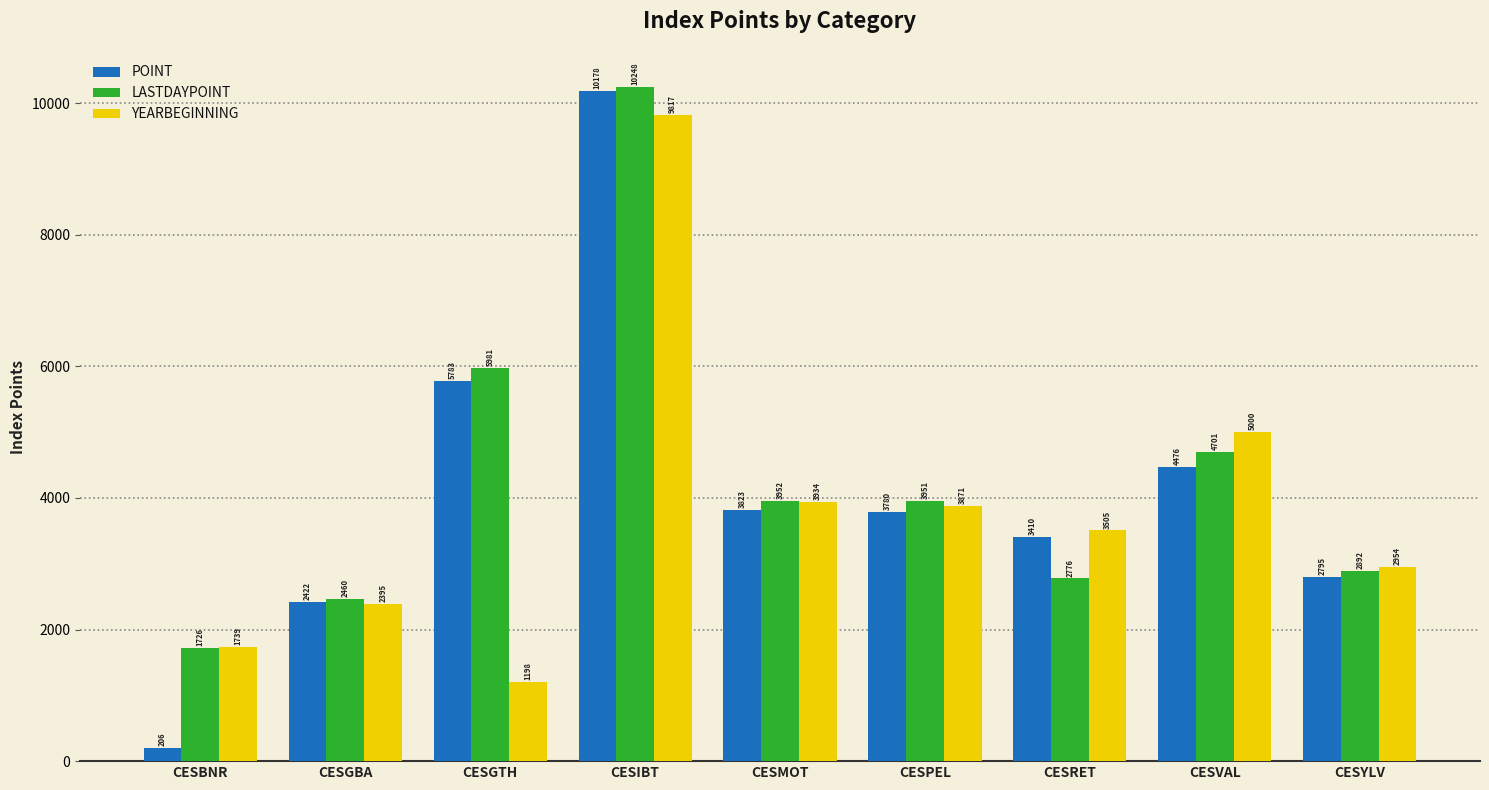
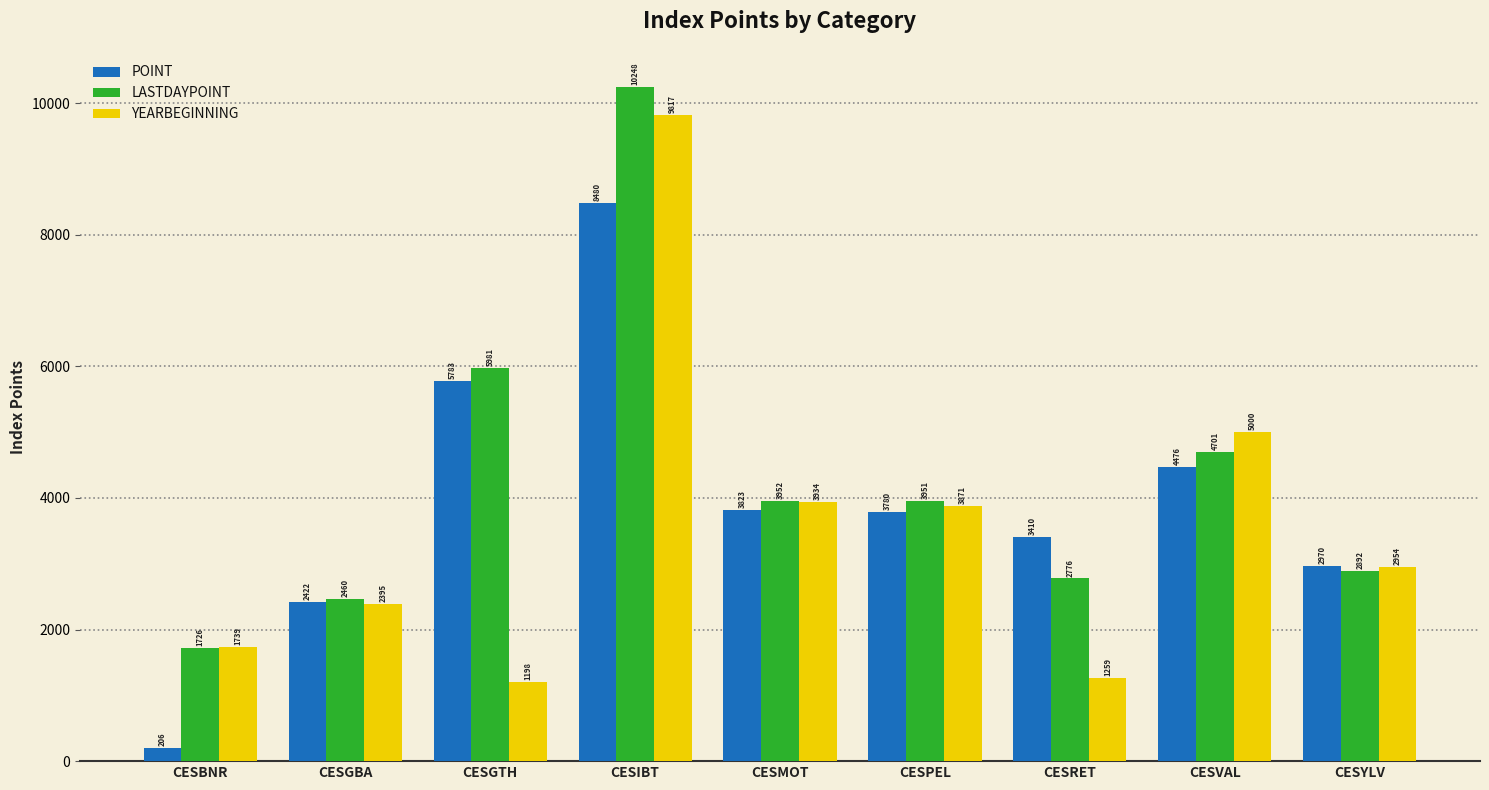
POINT, CESIBT: 10178 -> 8480
YEARBEGINNING, CESRET: 3505 -> 1259
POINT, CESYLV: 2795 -> 2970
